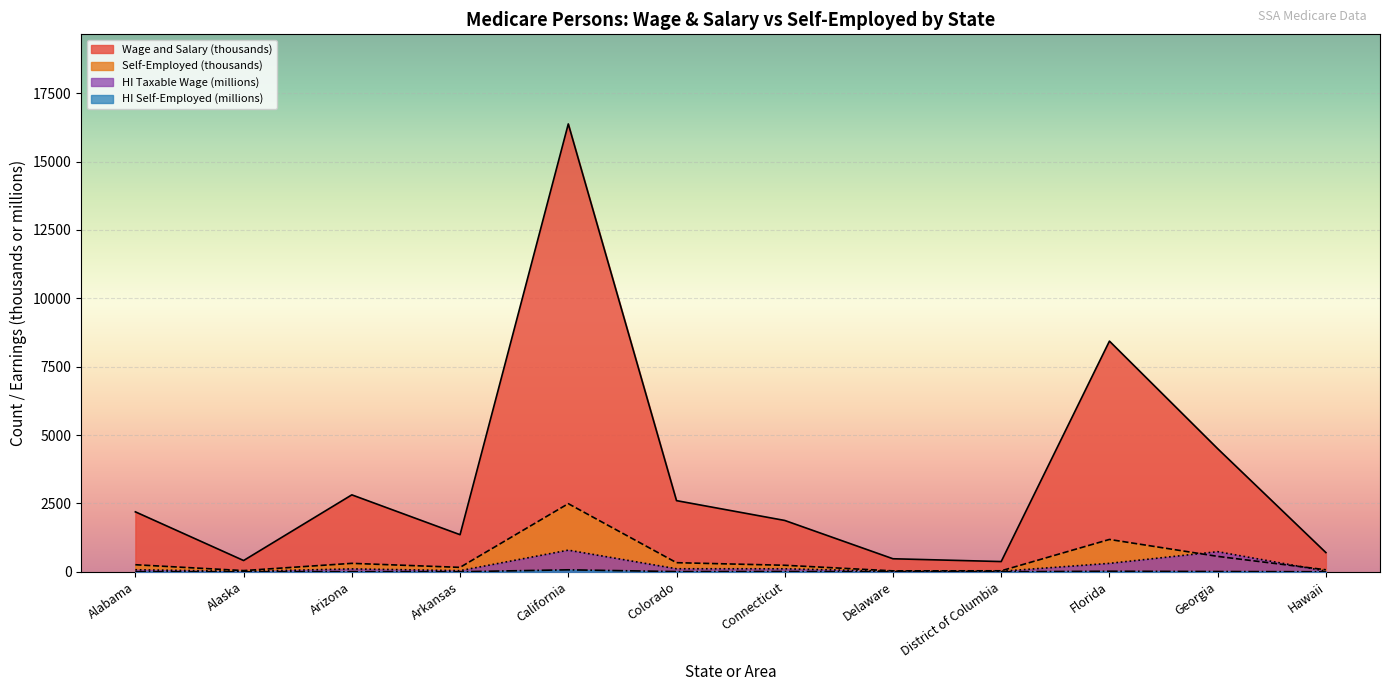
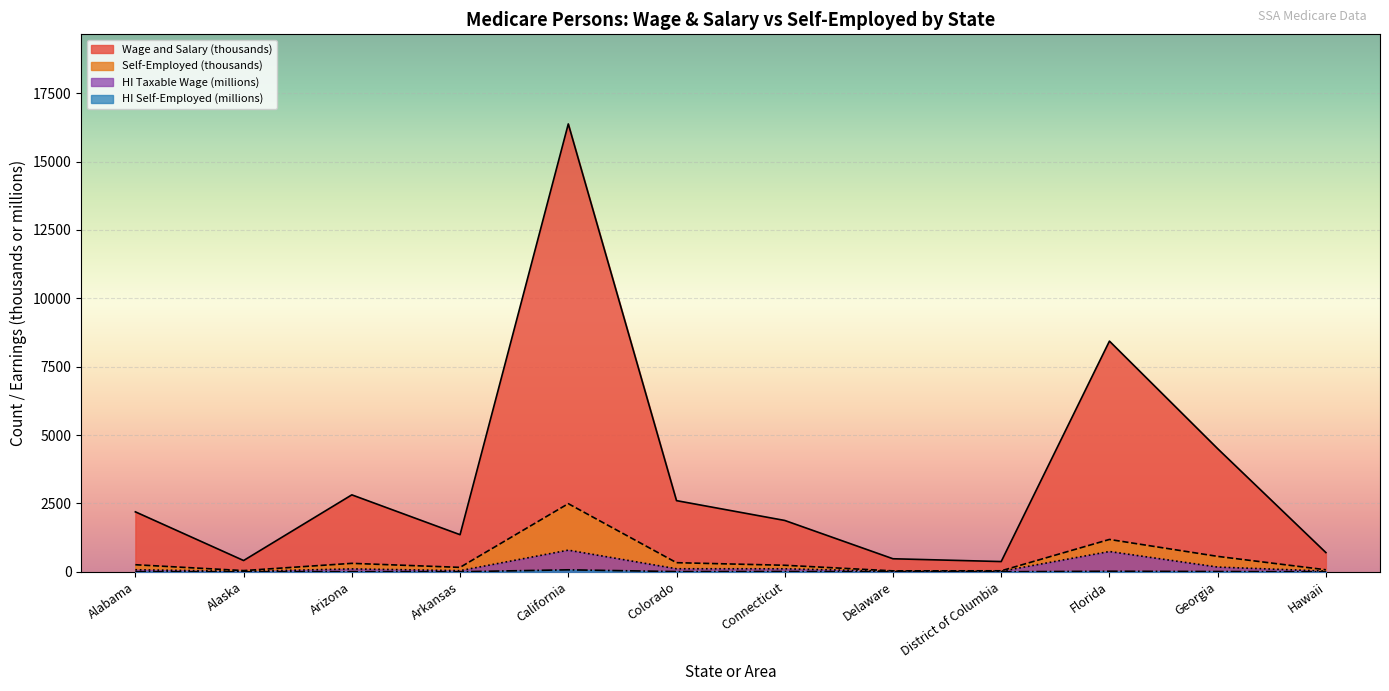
HI Taxable Wage (millions), Florida: 300 -> 700
HI Taxable Wage (millions), Georgia: 700 -> 200
